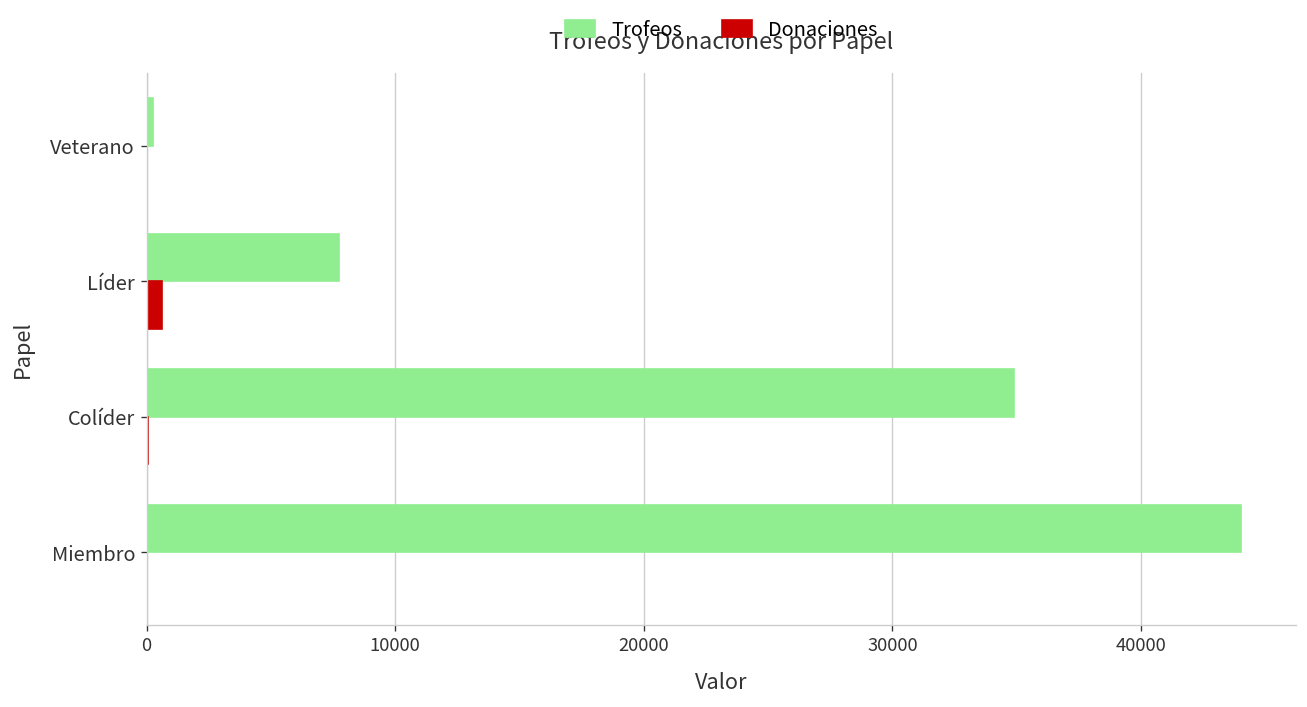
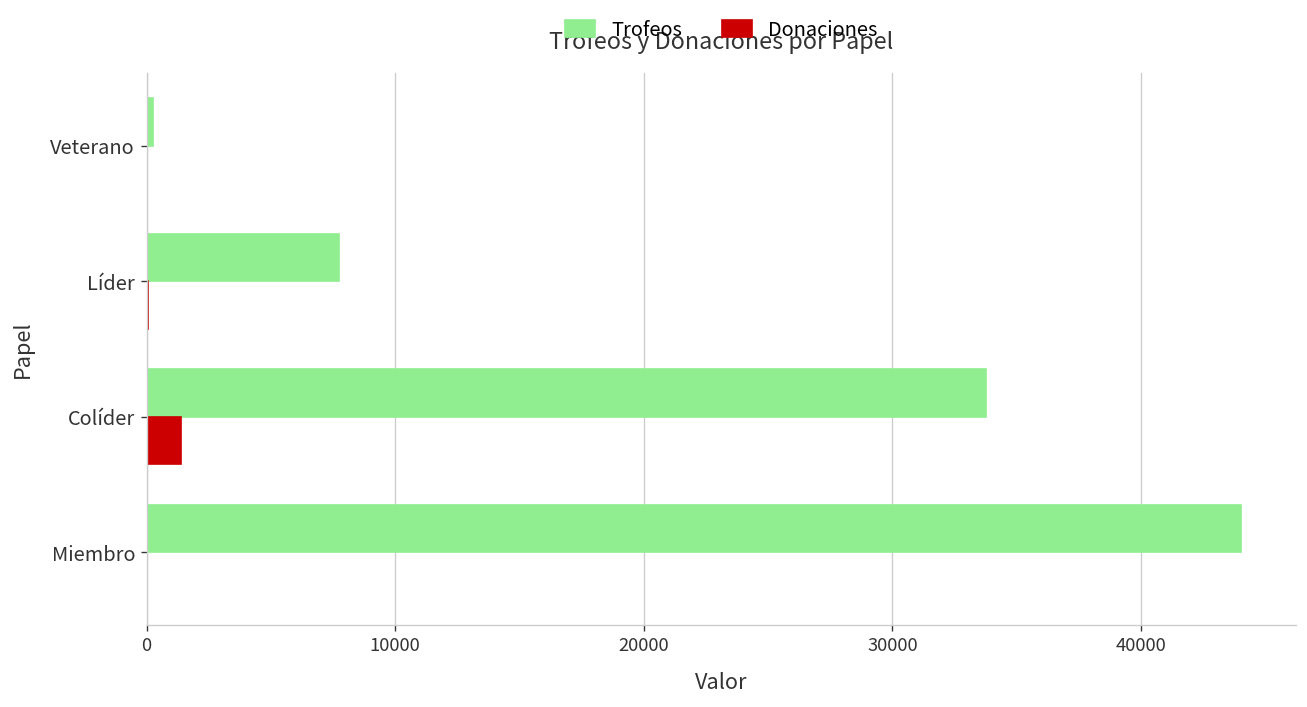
Donaciones, Líder: 600 -> 100
Trofeos, Colíder: 34900 -> 33800
Donaciones, Colíder: 100 -> 1400
